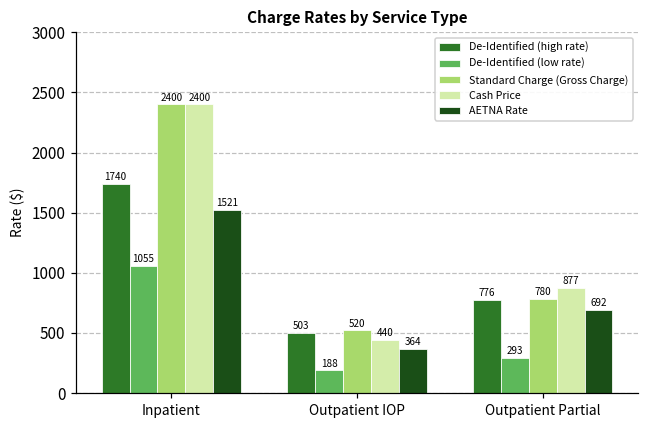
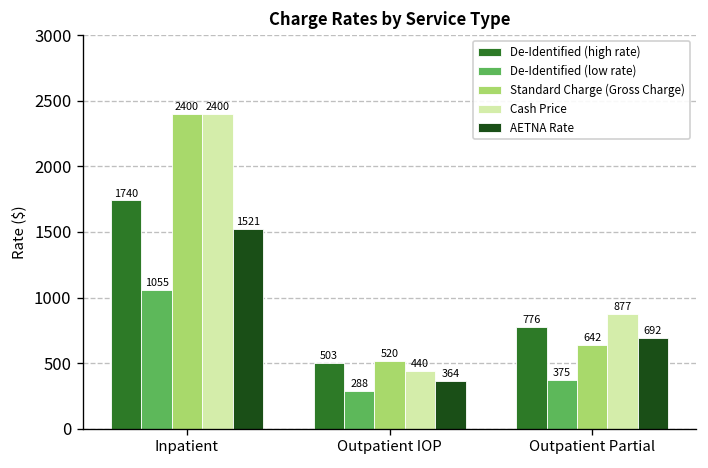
De-Identified (low rate), Outpatient IOP: 188 -> 288
De-Identified (low rate), Outpatient Partial: 293 -> 375
Standard Charge (Gross Charge), Outpatient Partial: 780 -> 642
